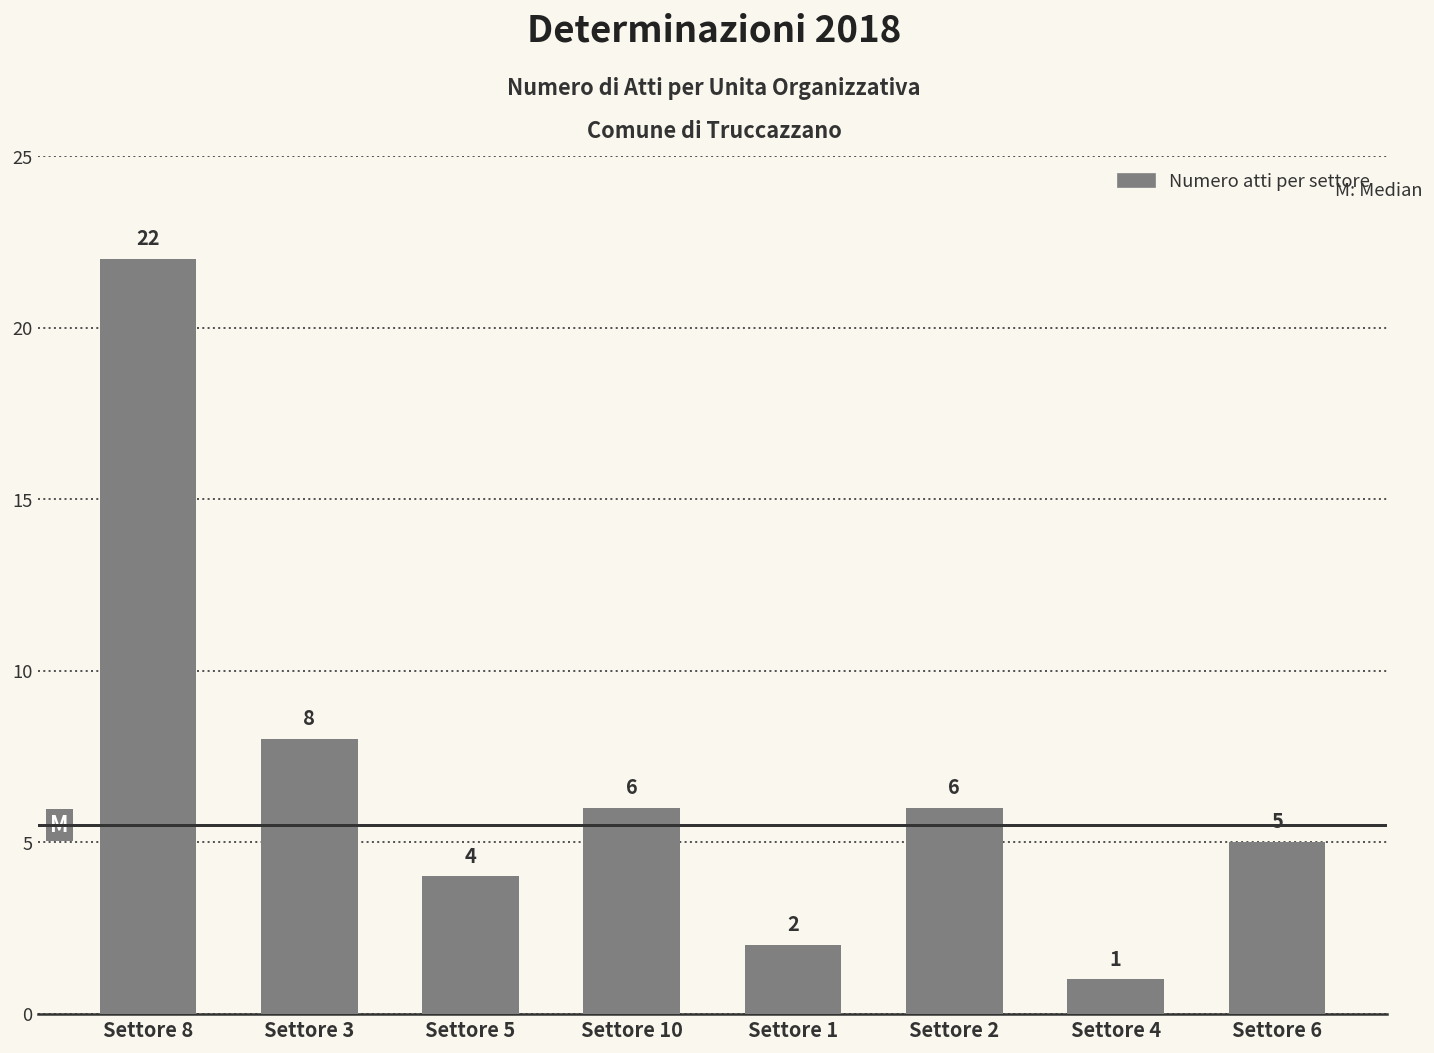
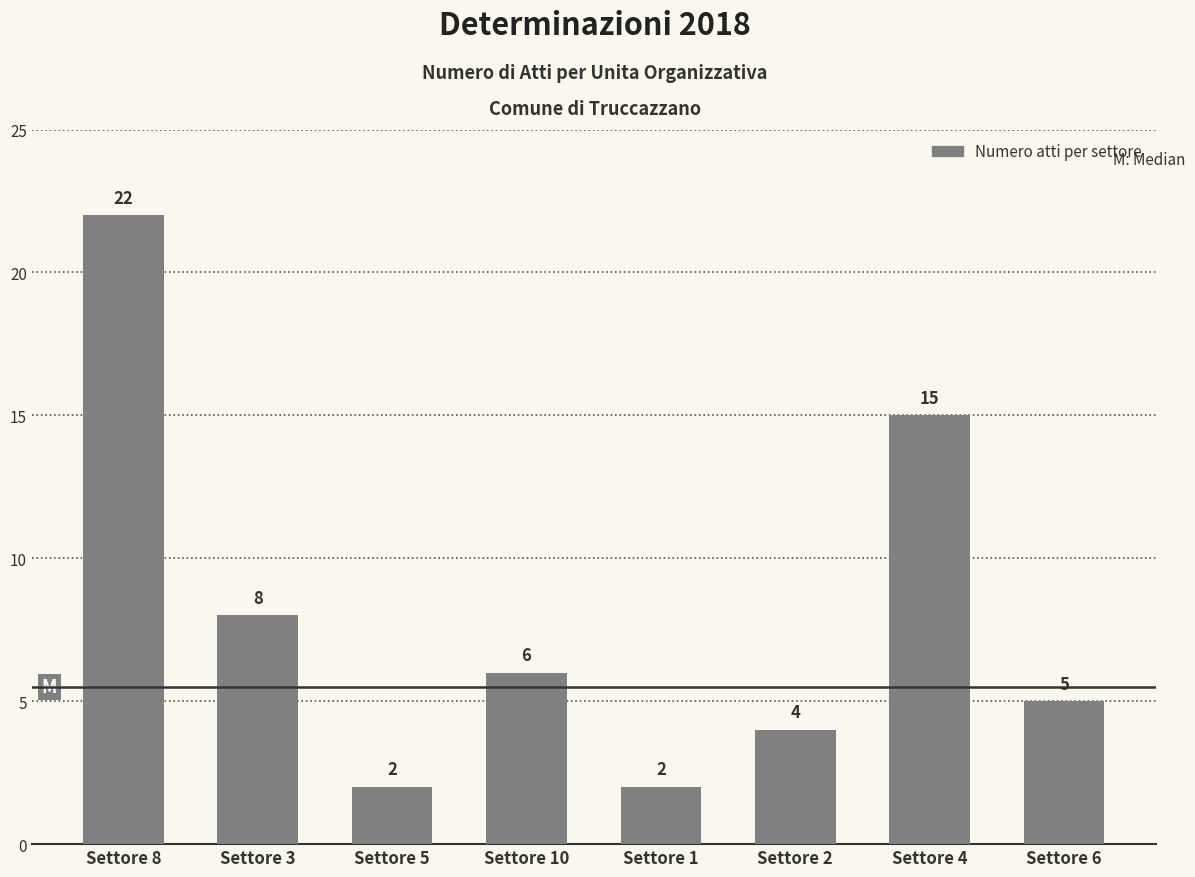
Settore 5: 4 -> 2
Settore 2: 6 -> 4
Settore 4: 1 -> 15
